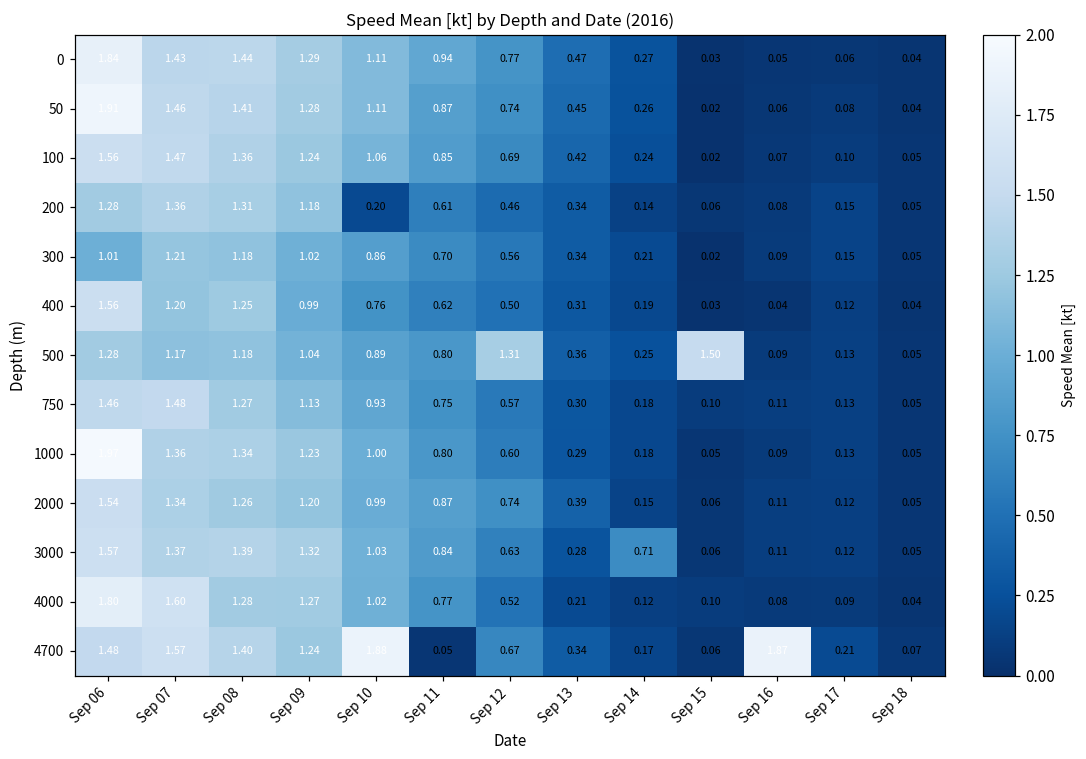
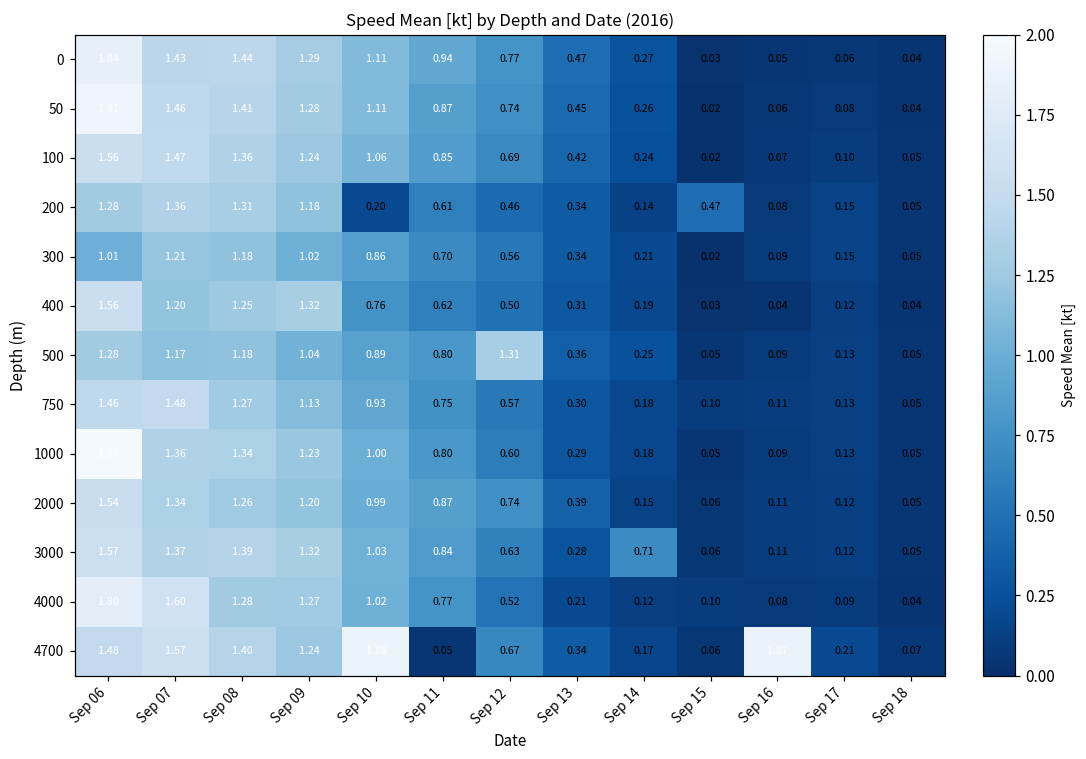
200, Sep 15: 0.06 -> 0.47
400, Sep 09: 0.99 -> 1.32
500, Sep 15: 1.50 -> 0.05
